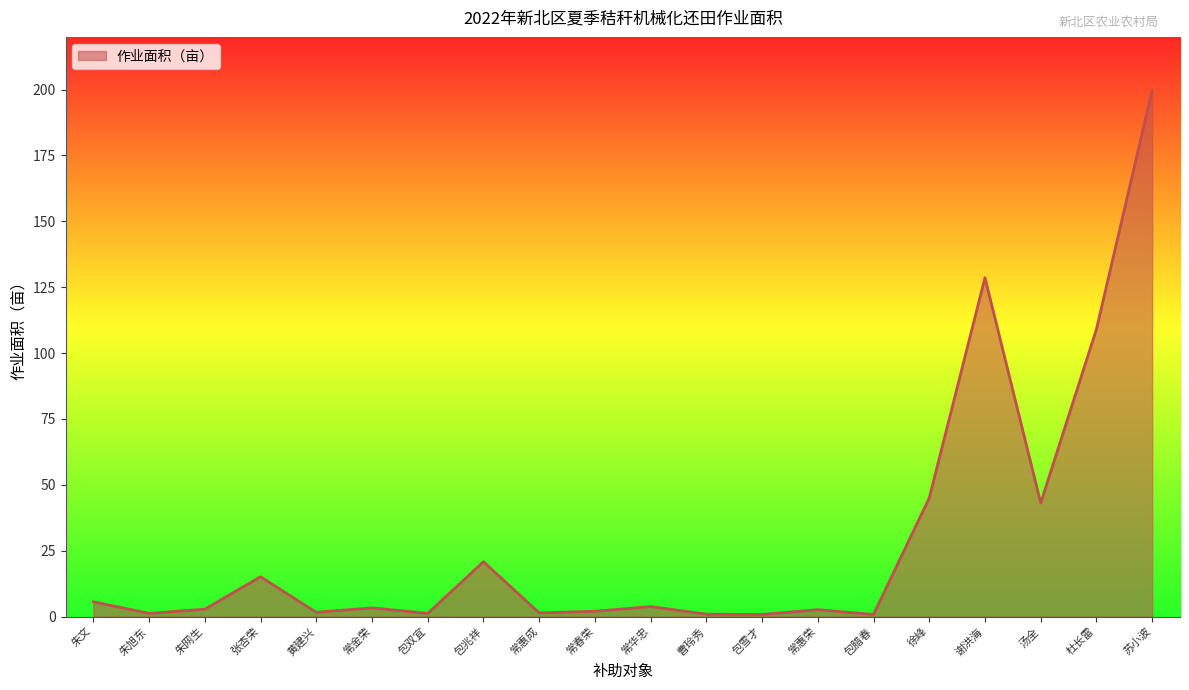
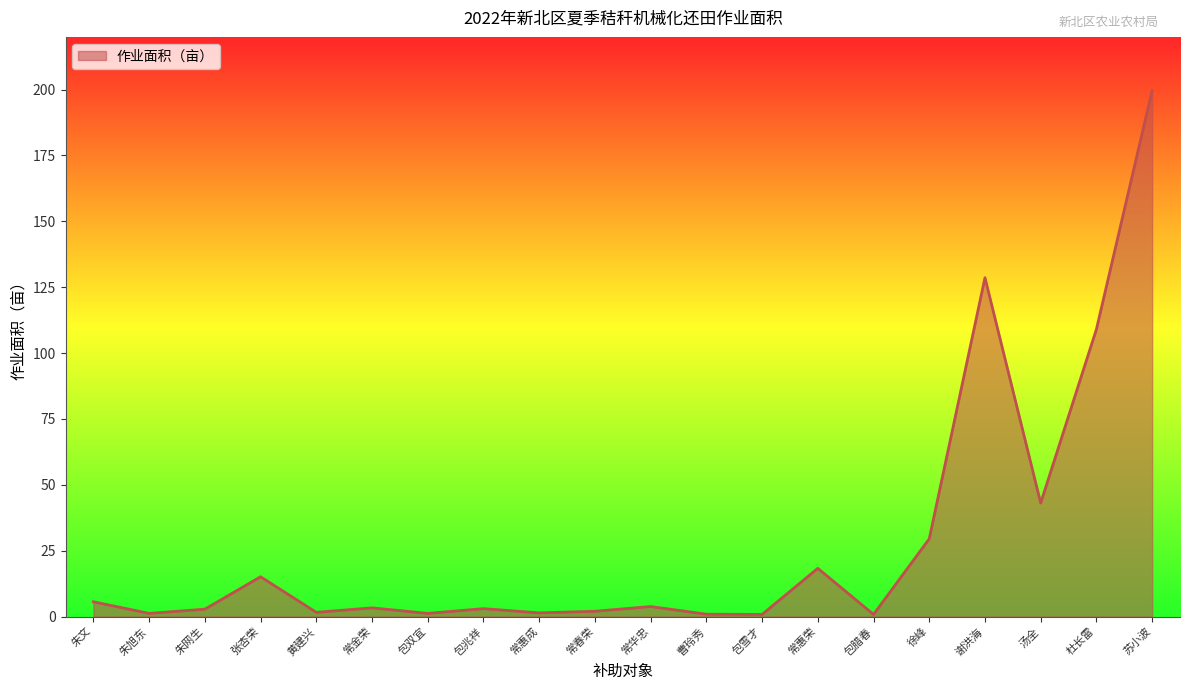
包兆祥: 21 -> 3
常惠荣: 3 -> 18
徐峰: 45 -> 30
